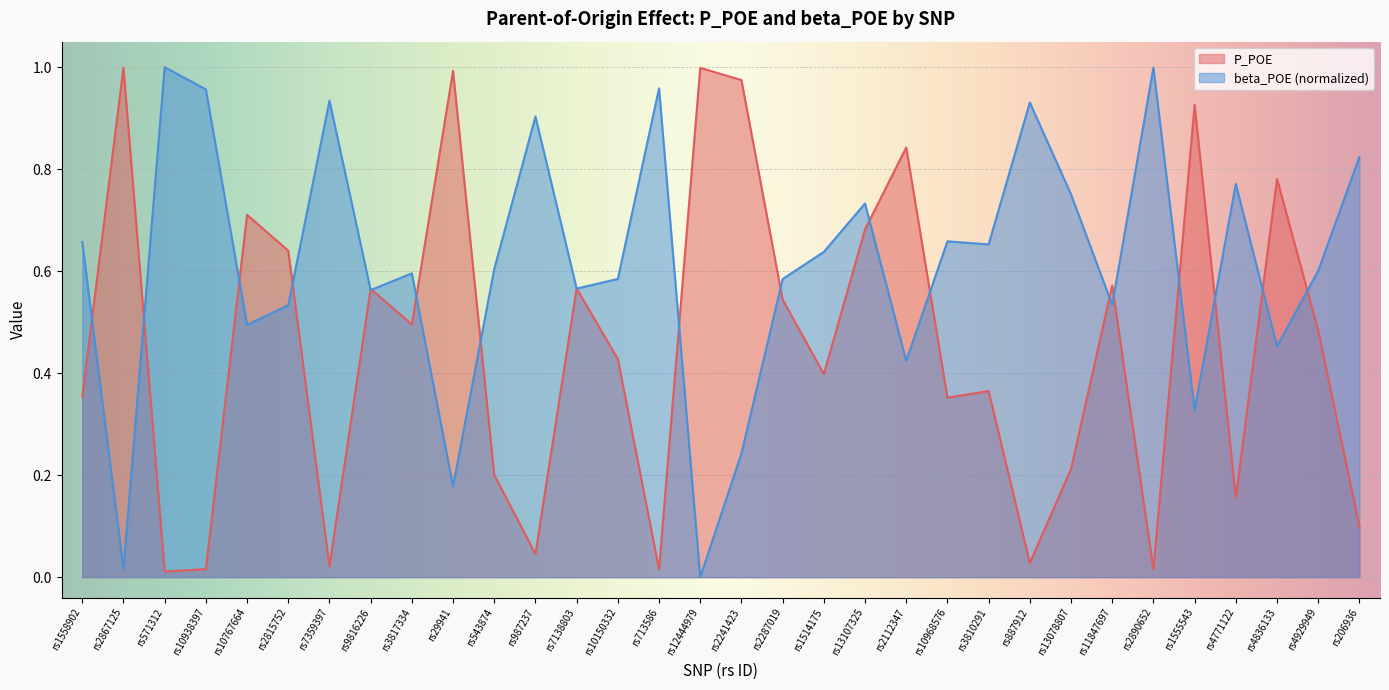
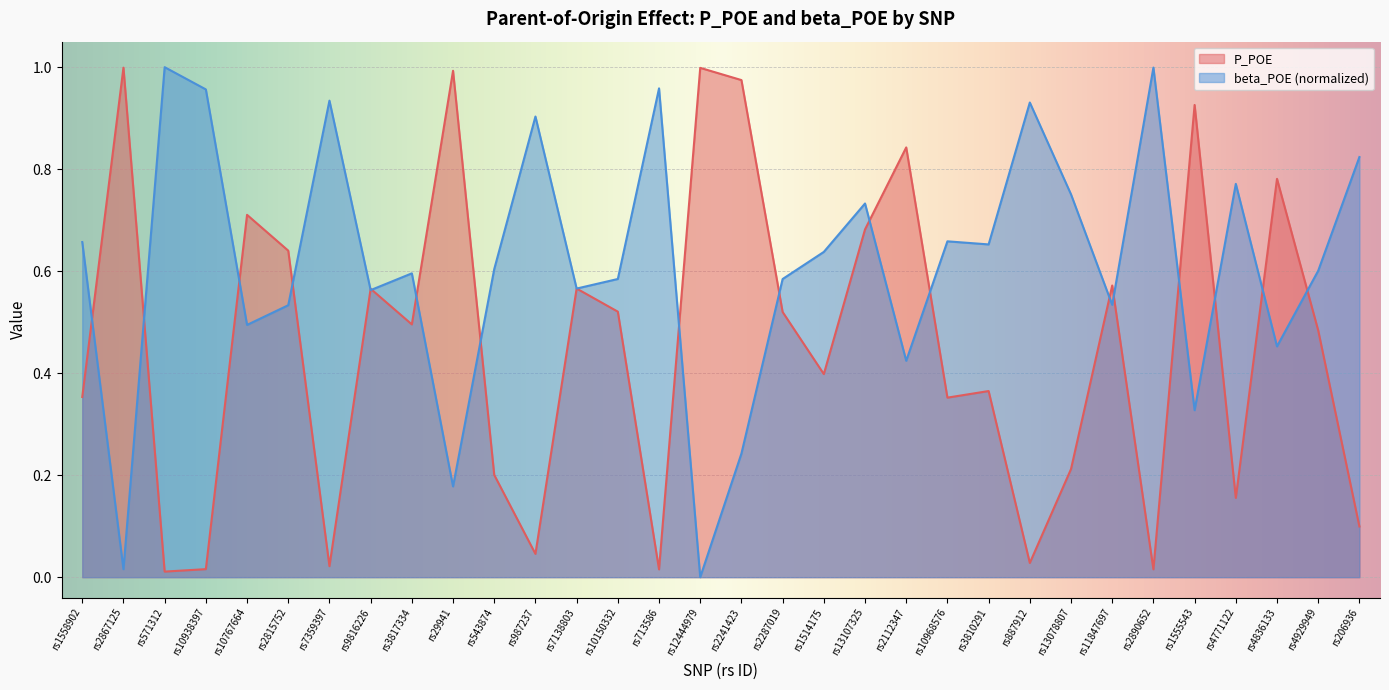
P_POE, rs10150332: 0.43 -> 0.52
P_POE, rs2287019: 0.54 -> 0.52
